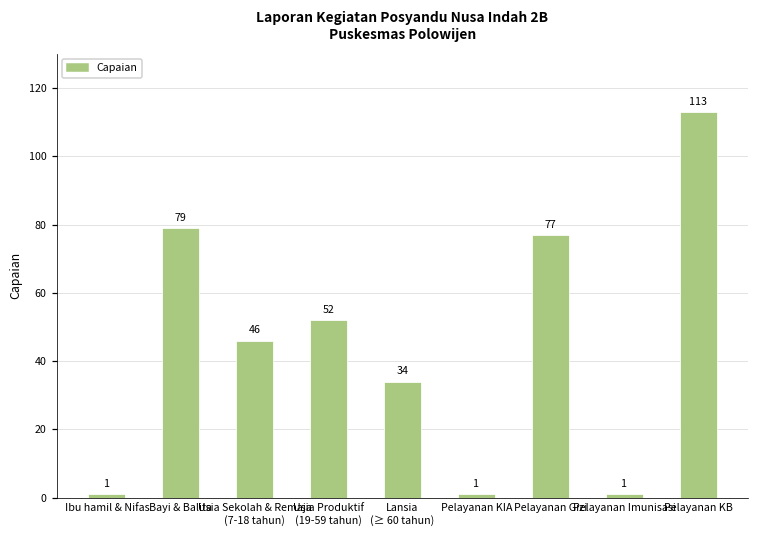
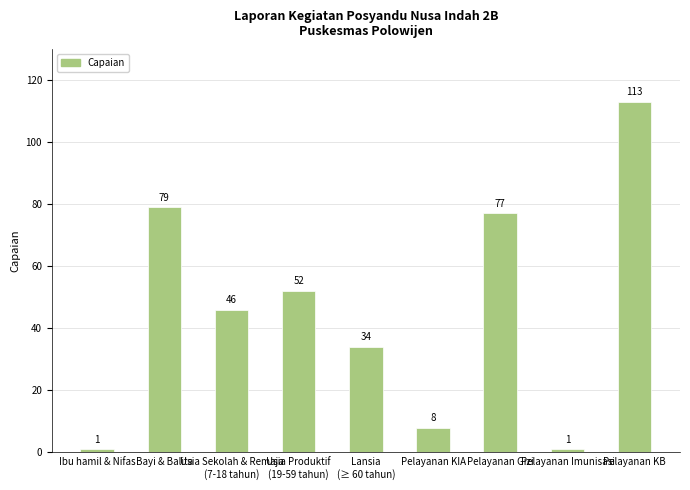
Pelayanan KIA: 1 -> 8
